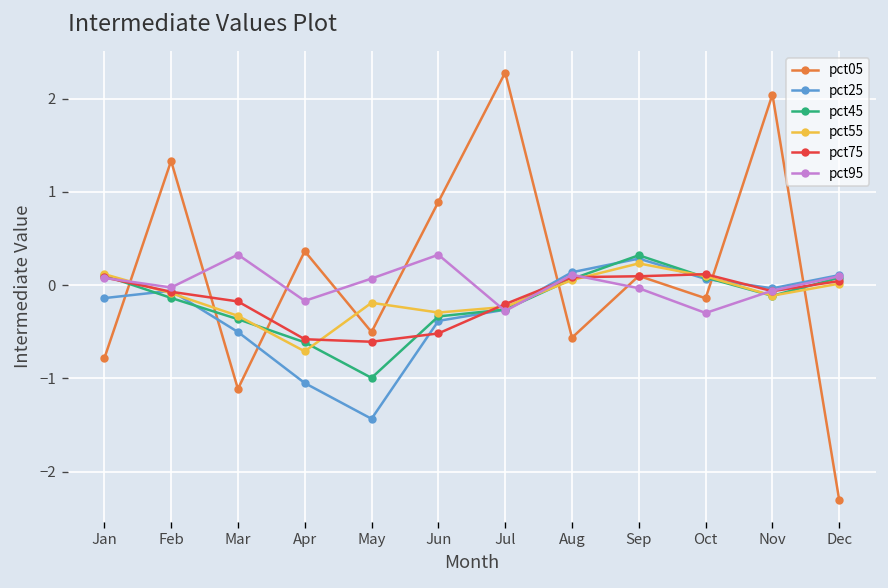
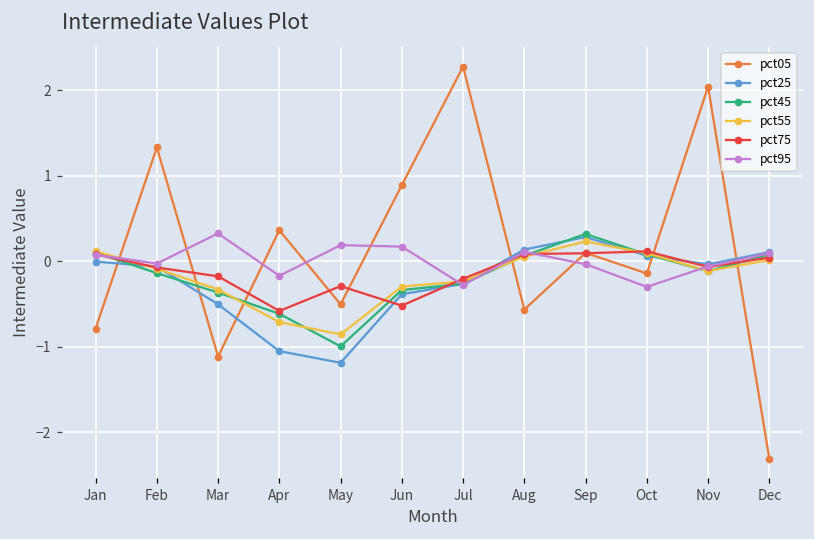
pct25, Jan: -0.1 -> 0.0
pct25, May: -1.4 -> -1.2
pct55, May: -0.2 -> -0.9
pct75, May: -0.6 -> -0.3
pct95, May: 0.1 -> 0.2
pct95, Jun: 0.3 -> 0.2
